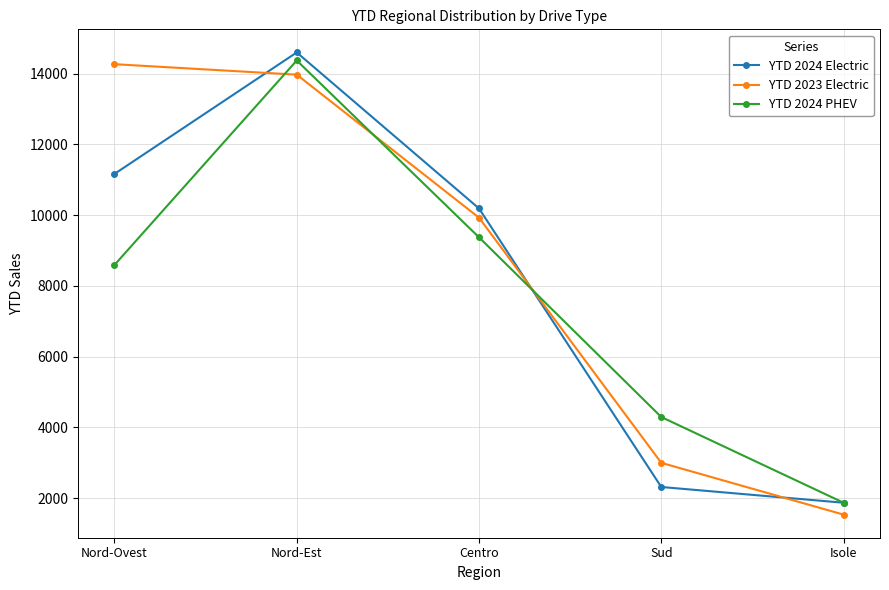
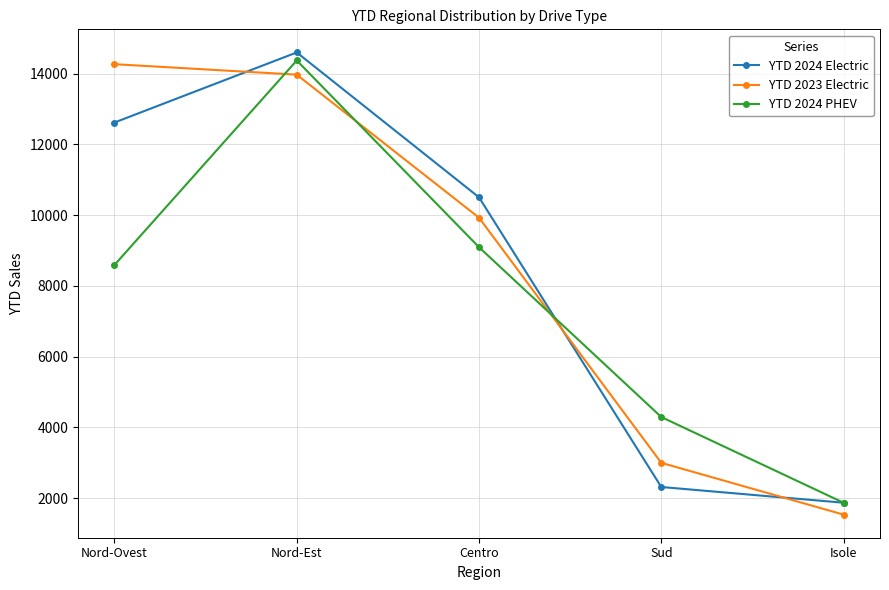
YTD 2024 Electric, Nord-Ovest: 11200 -> 12600
YTD 2024 Electric, Centro: 10200 -> 10500
YTD 2024 PHEV, Centro: 9400 -> 9100
